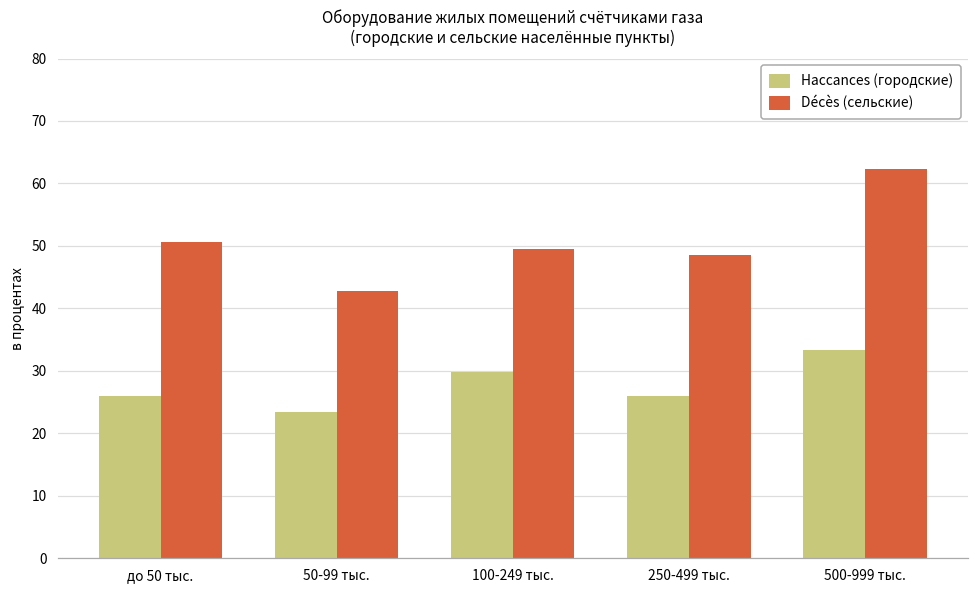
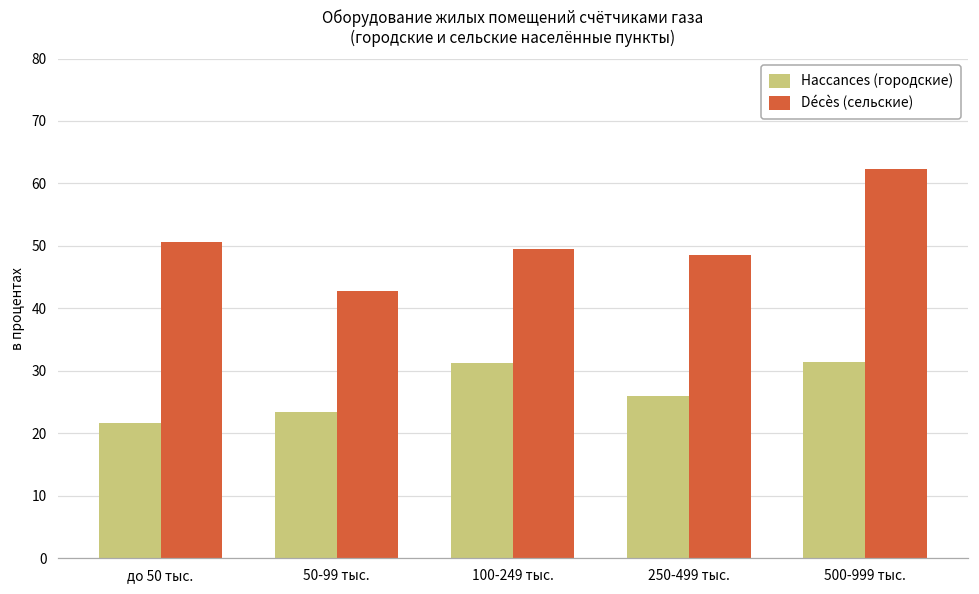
Нассances (городские), до 50 тыс.: 26 -> 22
Нассances (городские), 100-249 тыс.: 30 -> 31
Нассances (городские), 500-999 тыс.: 33 -> 31
